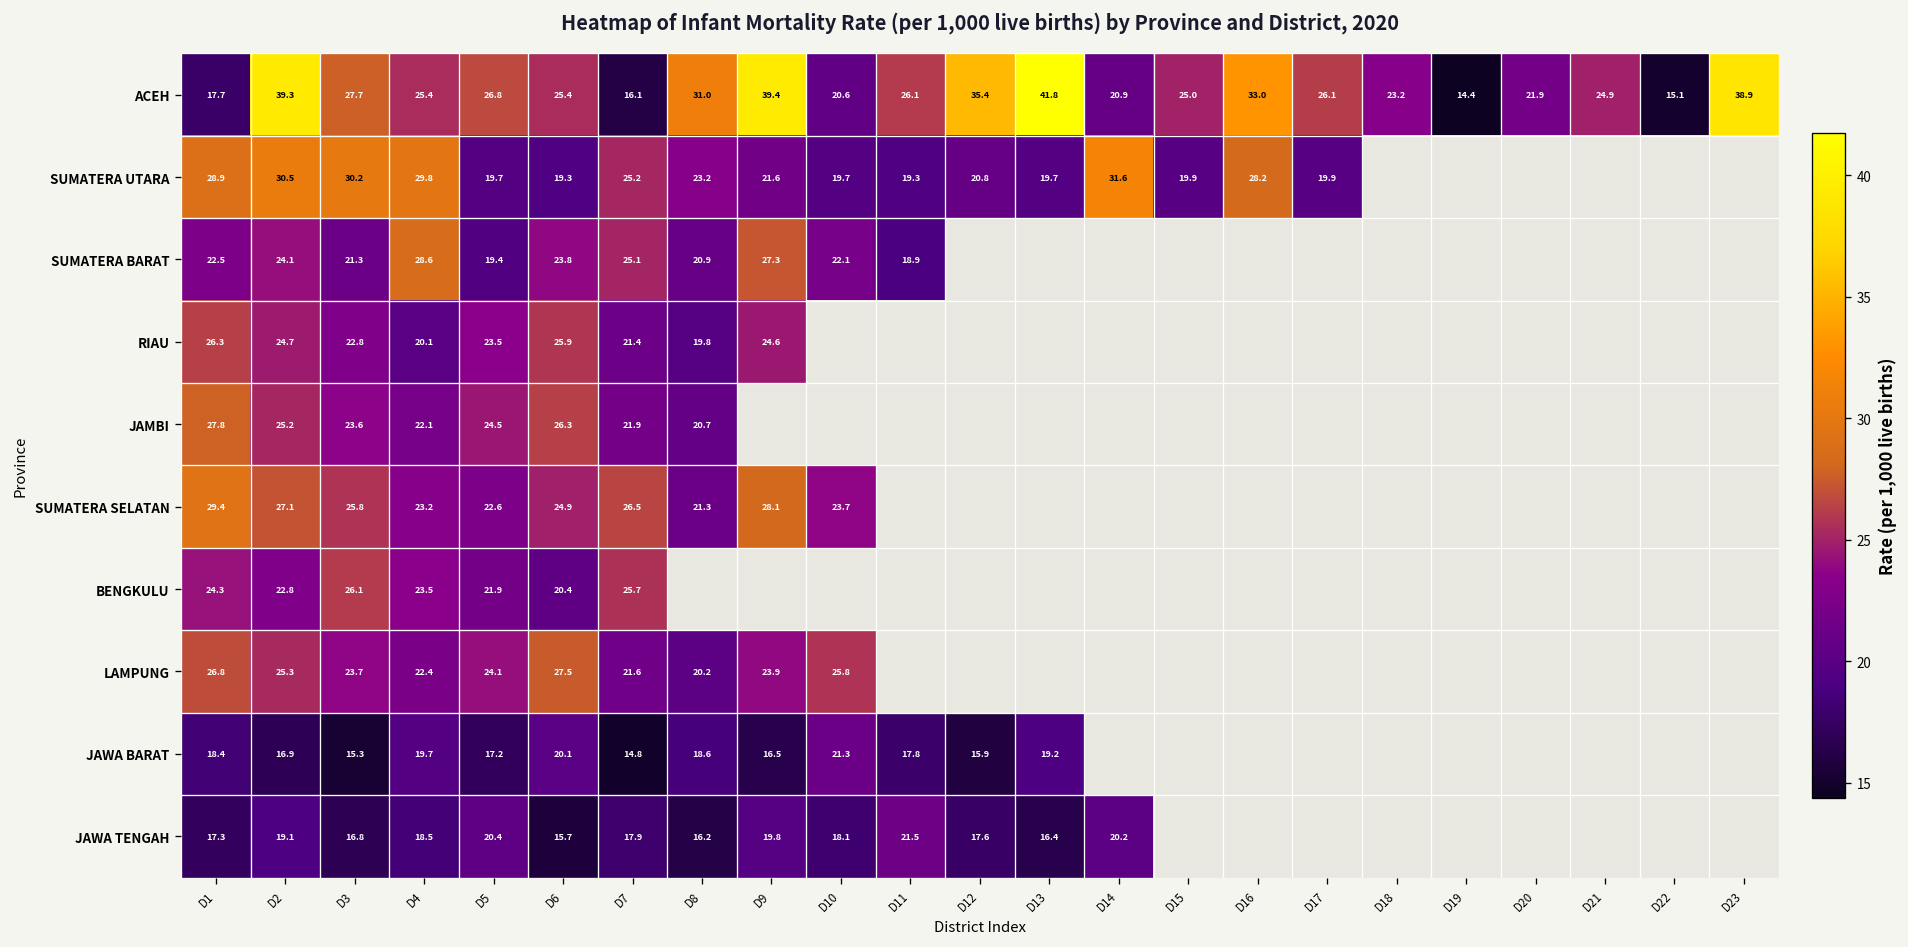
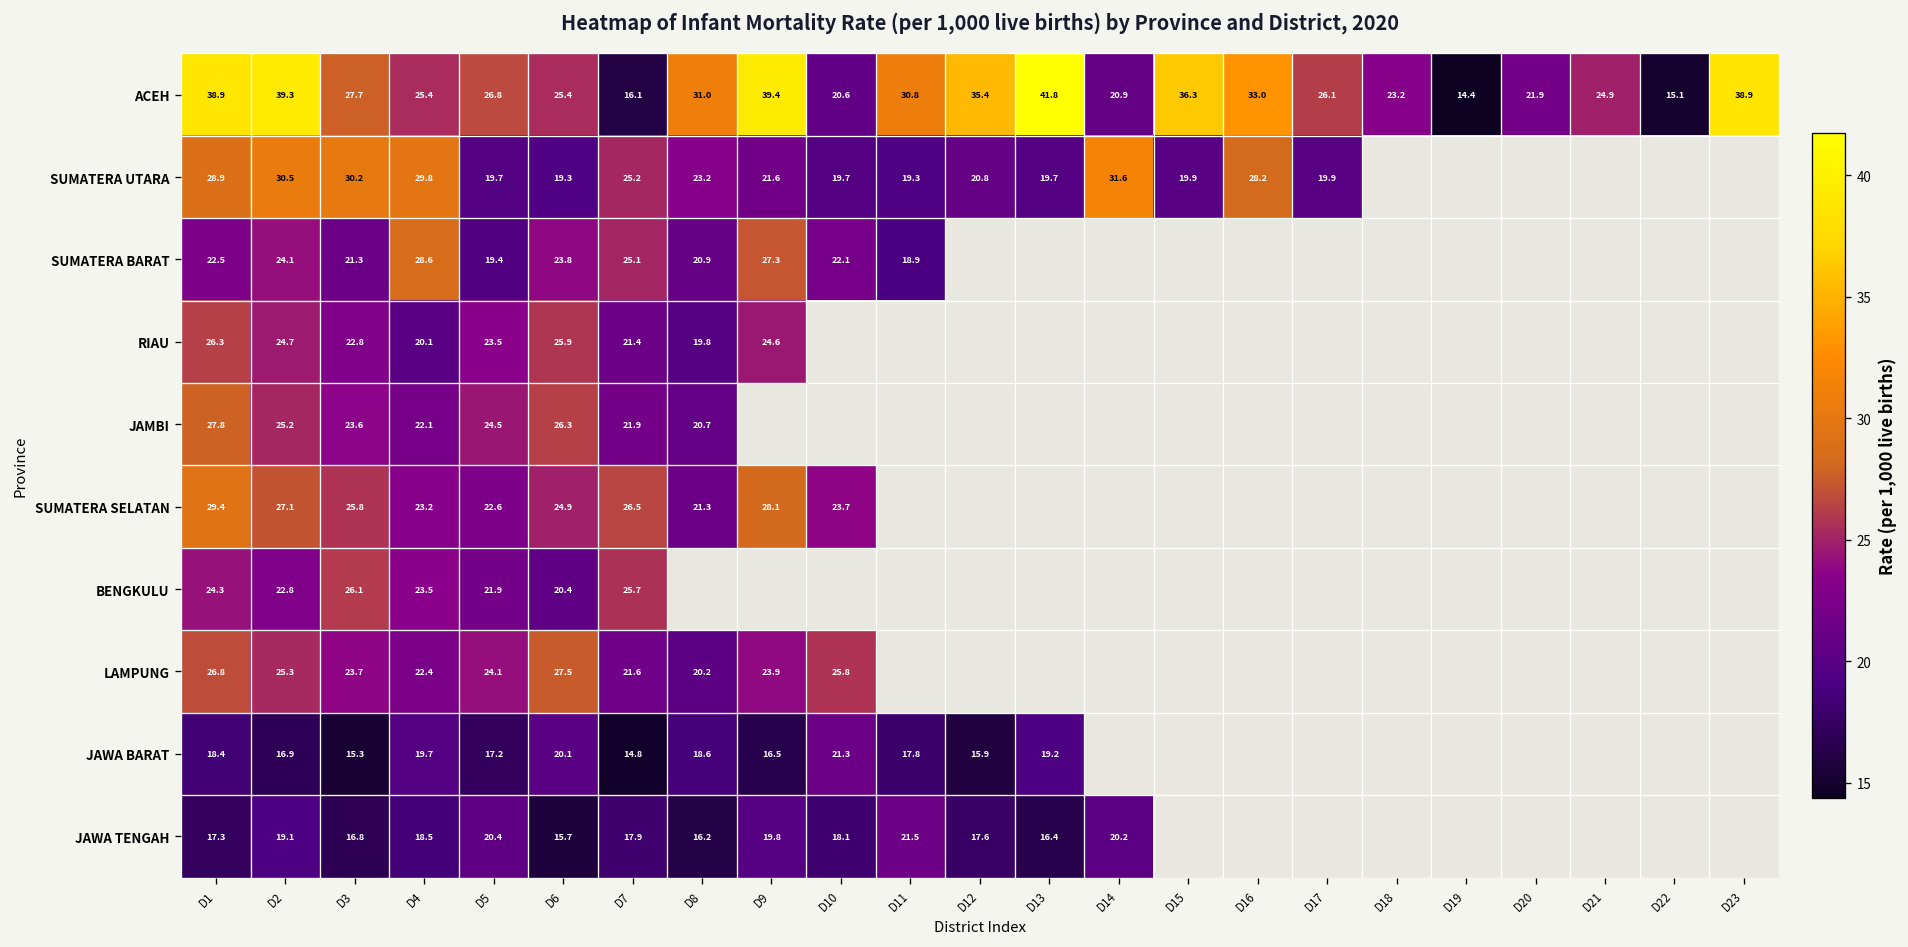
ACEH, D1: 17.7 -> 38.9
ACEH, D11: 26.1 -> 30.8
ACEH, D15: 25.0 -> 36.3
